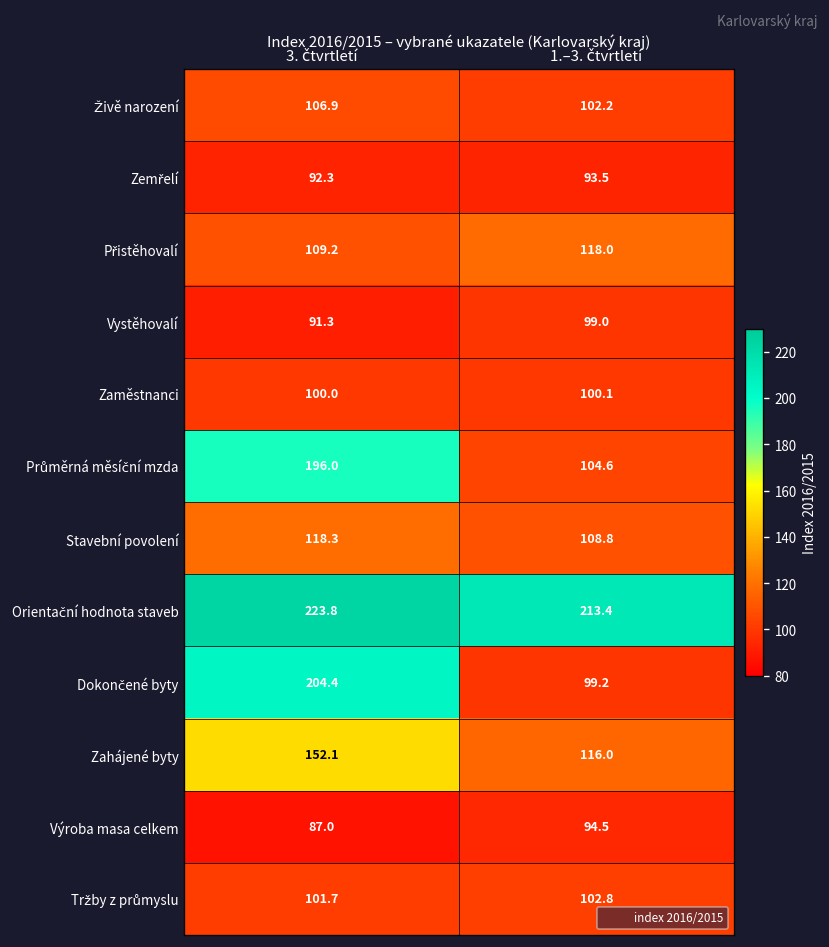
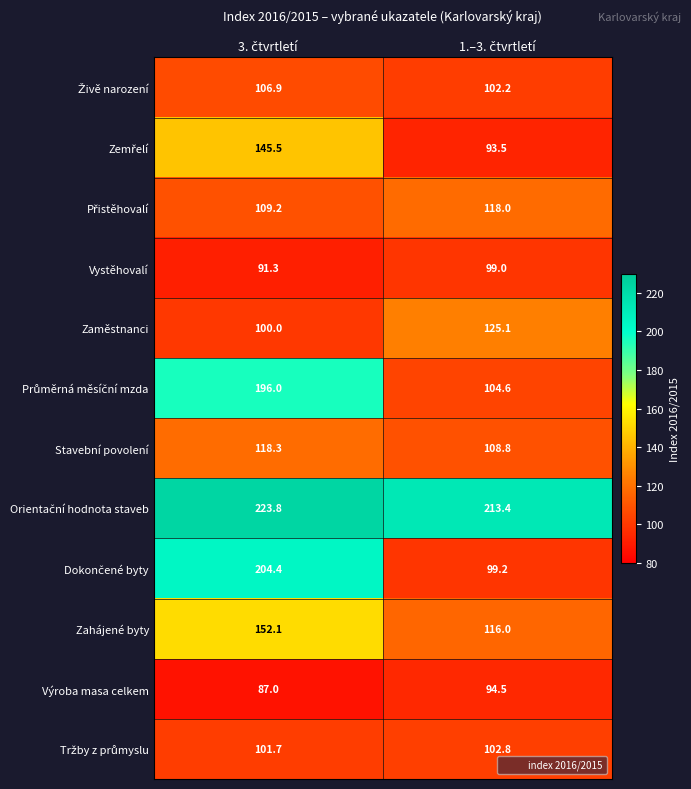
Zemřelí, 3. čtvrtletí: 92.3 -> 145.5
Zaměstnanci, 1.–3. čtvrtletí: 100.1 -> 125.1
